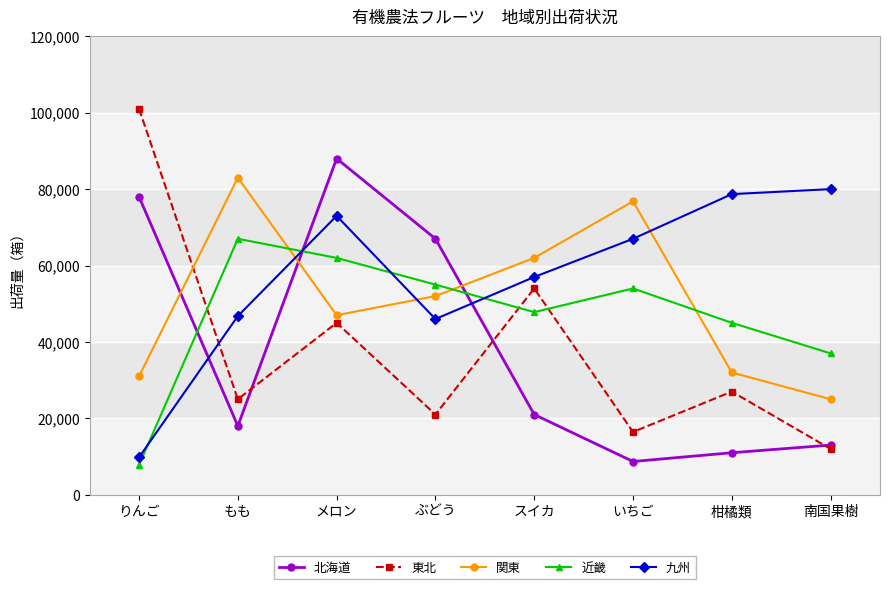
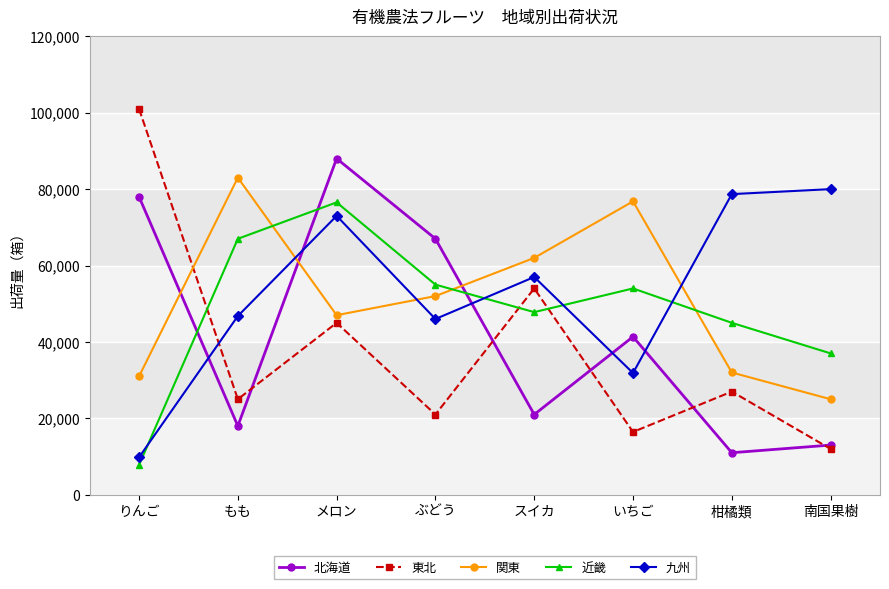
近畿, メロン: 62,000 -> 77,000
北海道, いちご: 9,000 -> 41,000
九州, いちご: 67,000 -> 32,000
